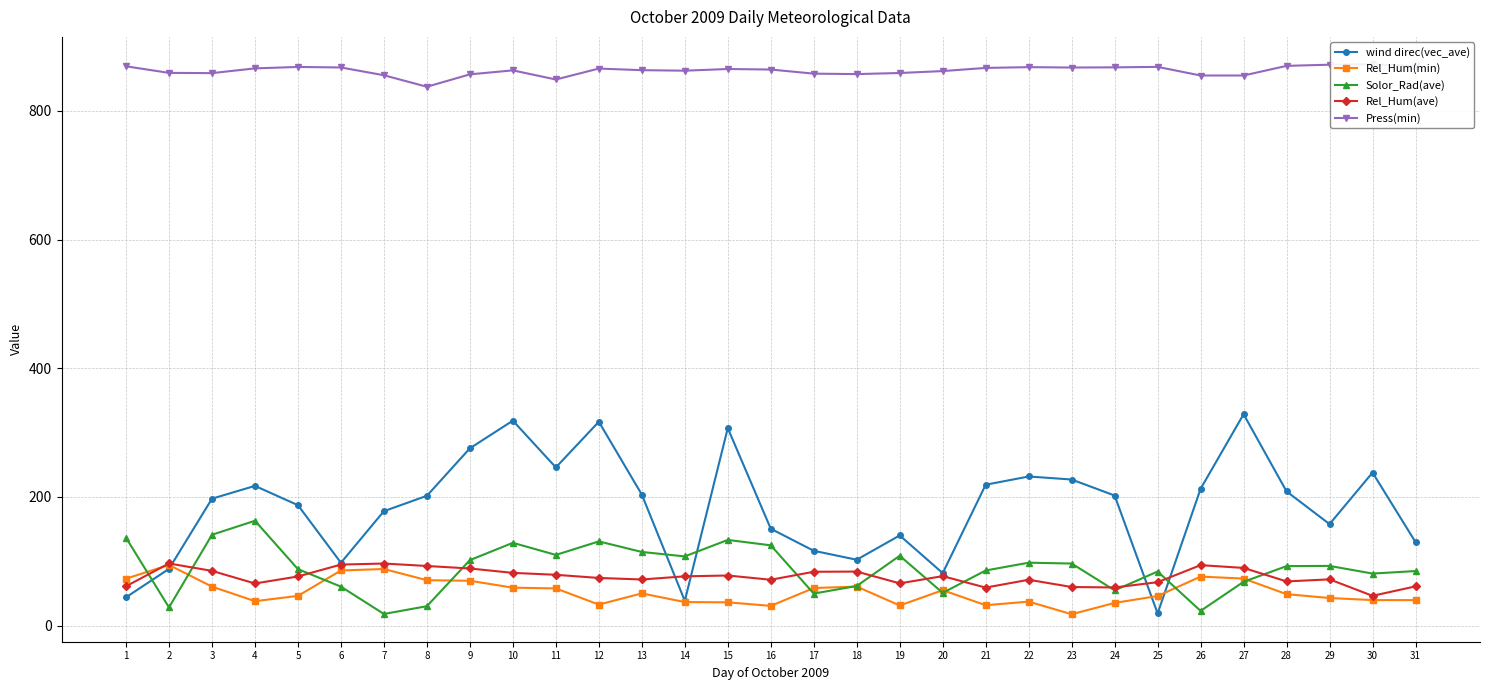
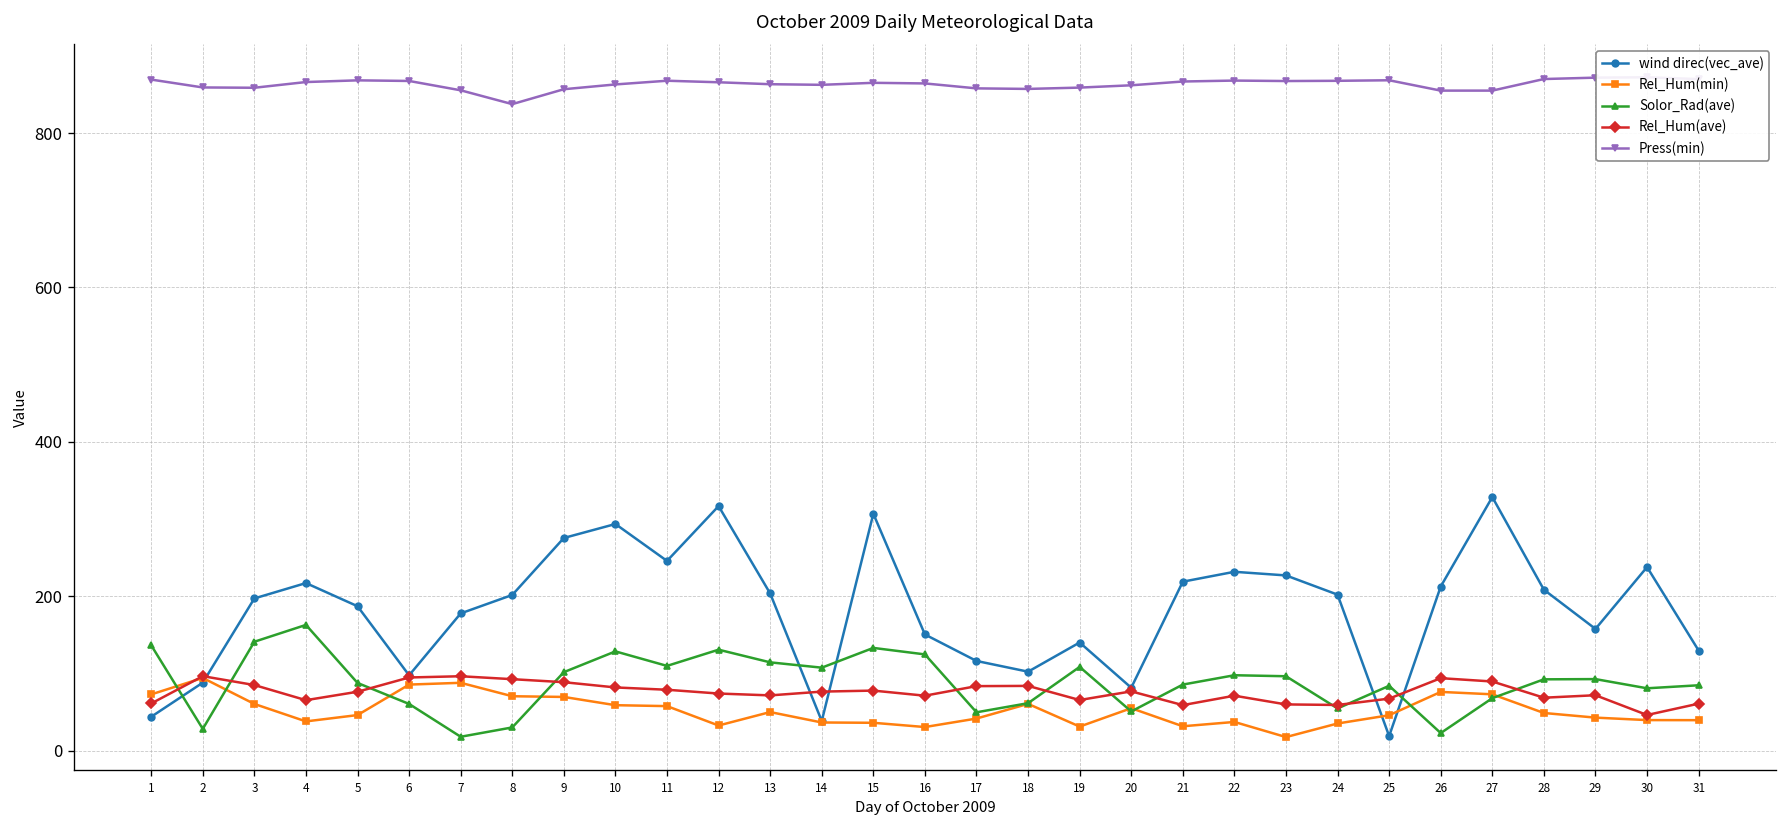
wind direc(vec_ave), 10: 320 -> 290
Press(min), 11: 850 -> 870
Rel_Hum(min), 17: 60 -> 40
